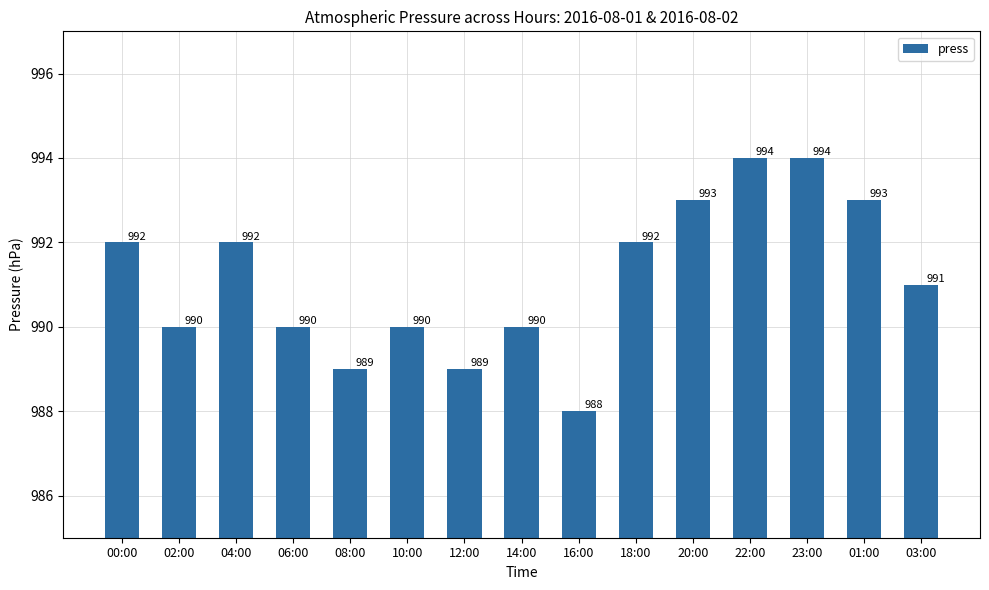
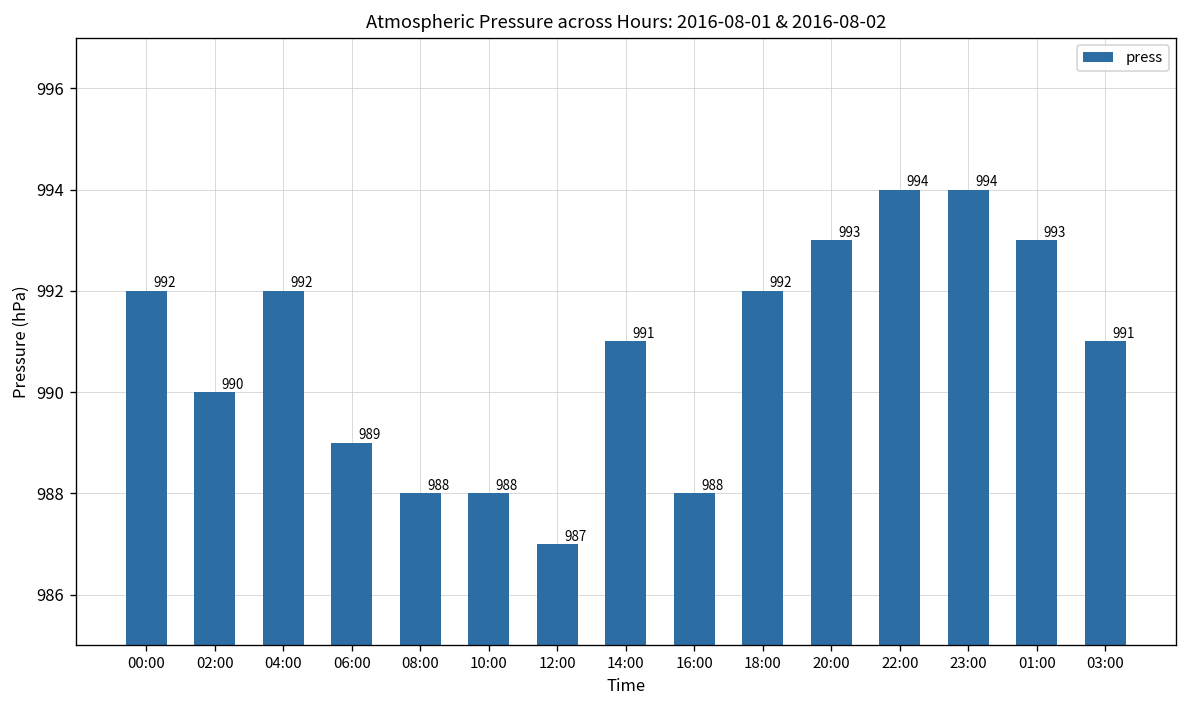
06:00: 990 -> 989
08:00: 989 -> 988
10:00: 990 -> 988
12:00: 989 -> 987
14:00: 990 -> 991
